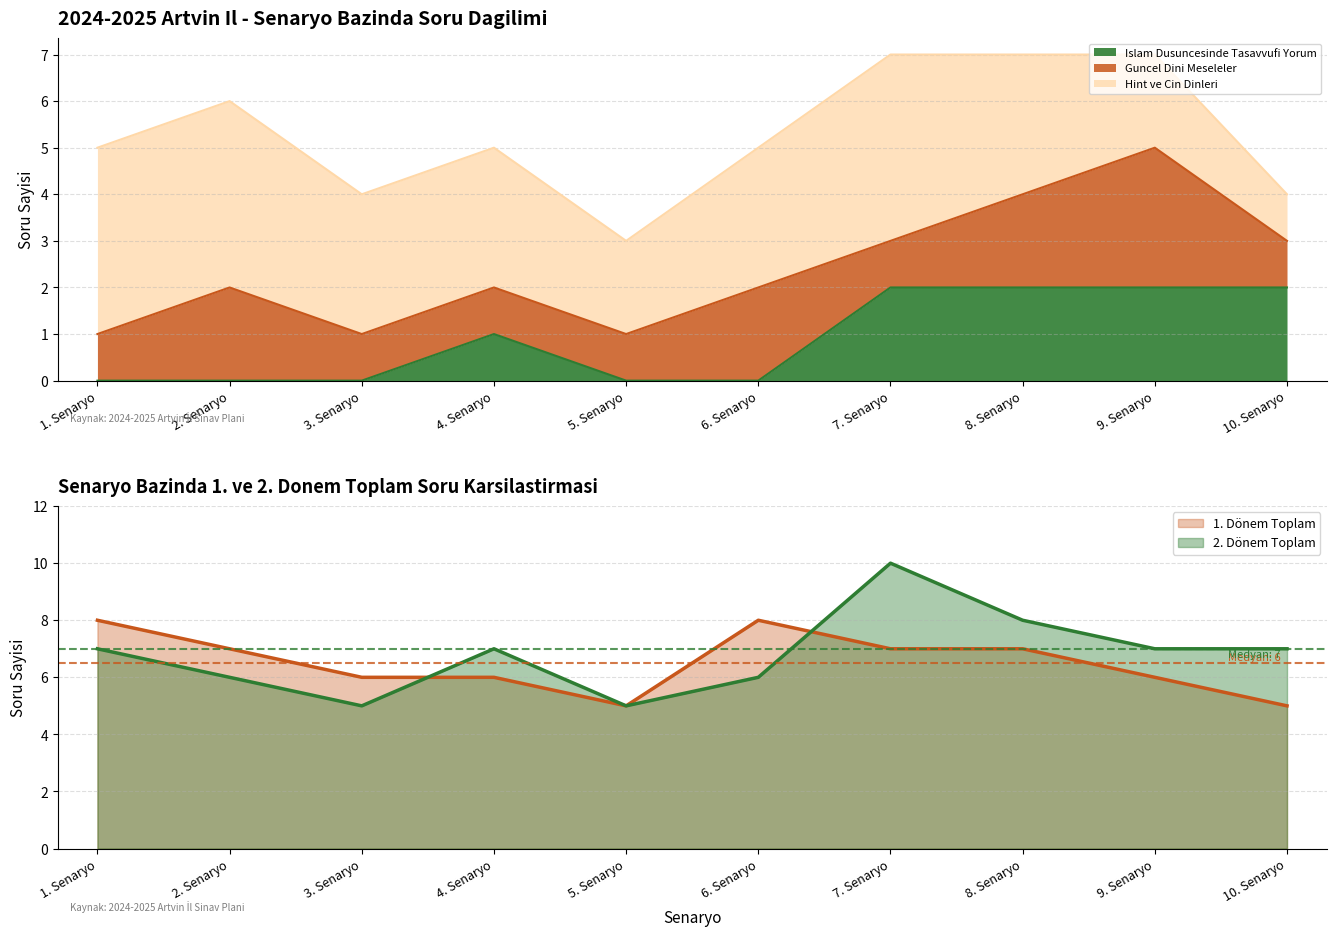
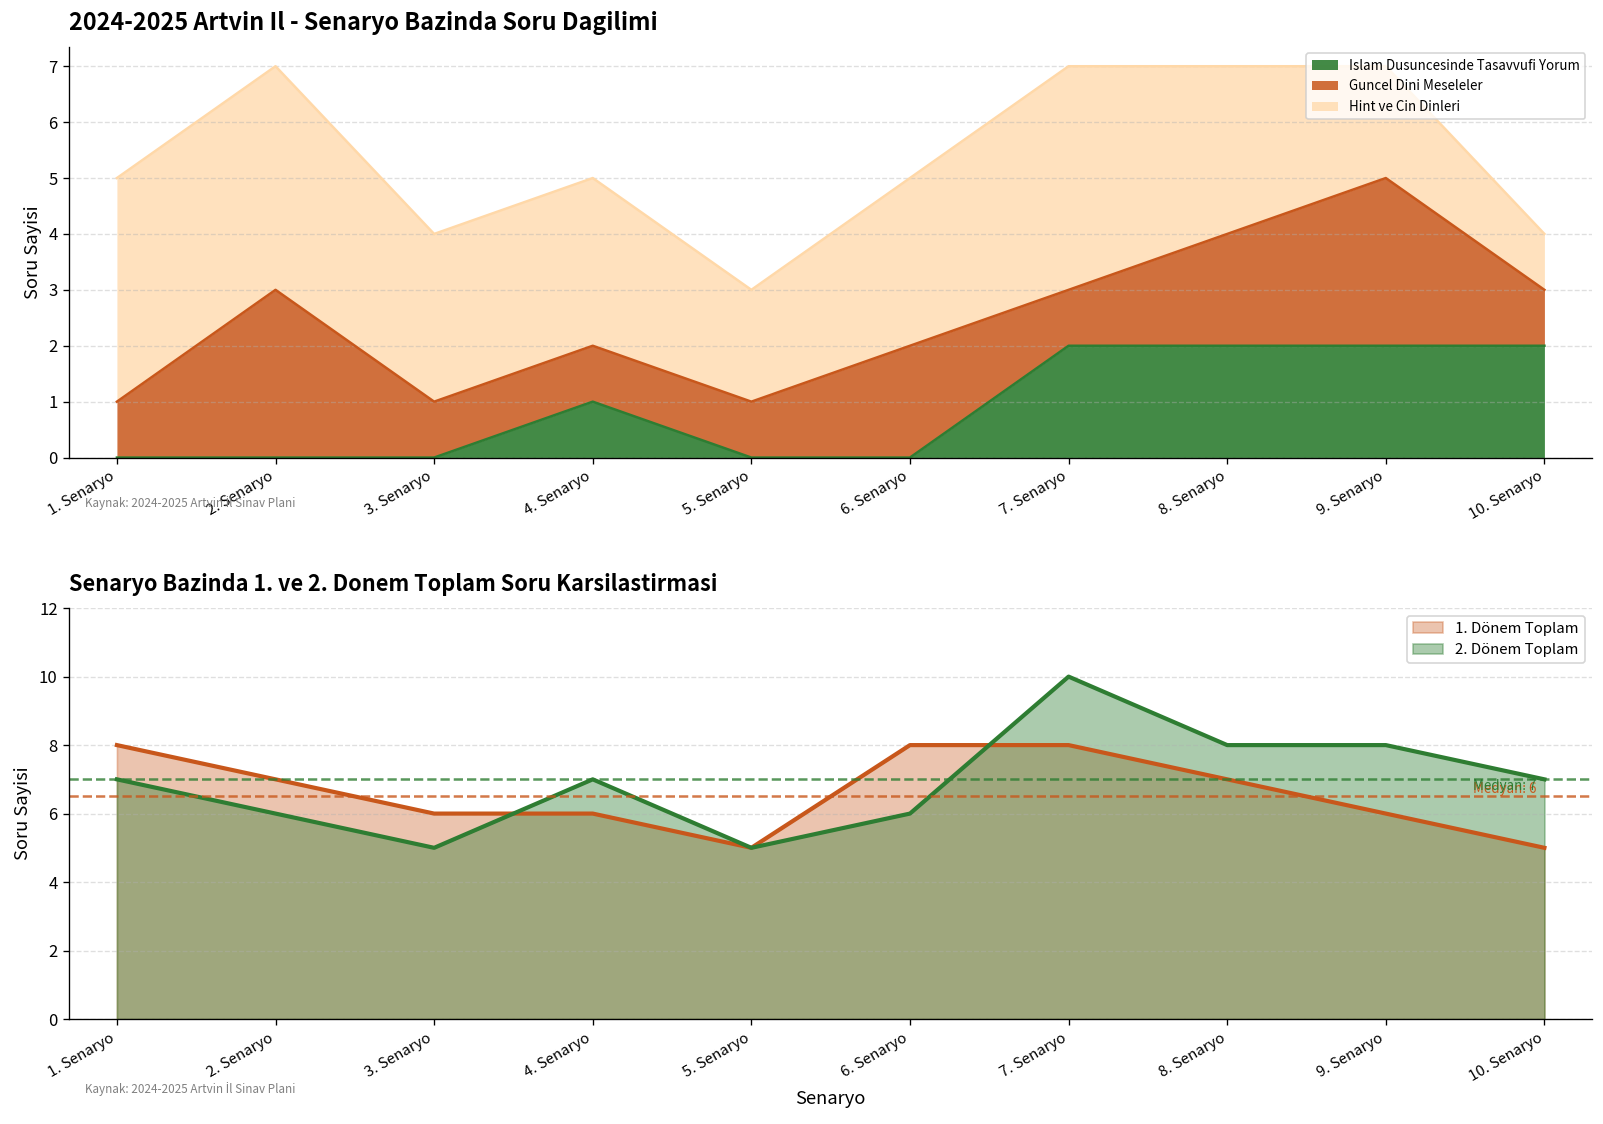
2024-2025 Artvin Il - Senaryo Bazinda Soru Dagilimi, Guncel Dini Meseleler, 2. Senaryo: 2 -> 3
Senaryo Bazinda 1. ve 2. Donem Toplam Soru Karsilastirmasi, 1. Dönem Toplam, 7. Senaryo: 7 -> 8
Senaryo Bazinda 1. ve 2. Donem Toplam Soru Karsilastirmasi, 2. Dönem Toplam, 9. Senaryo: 7 -> 8
